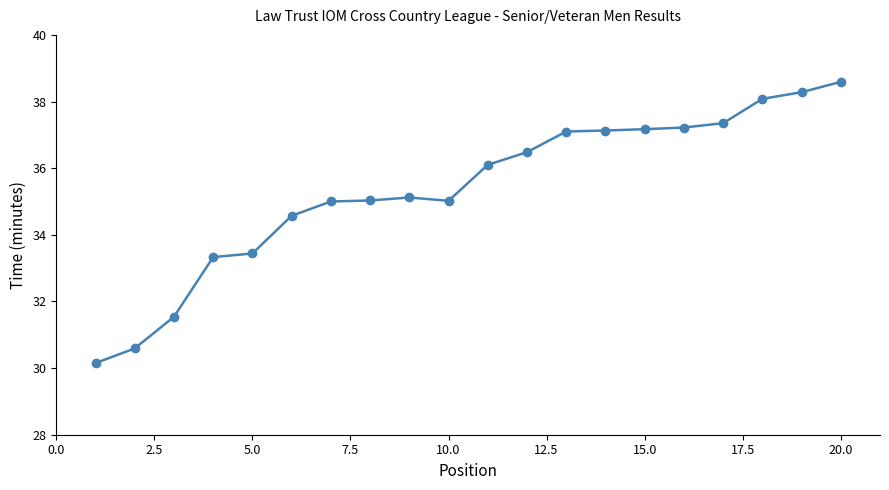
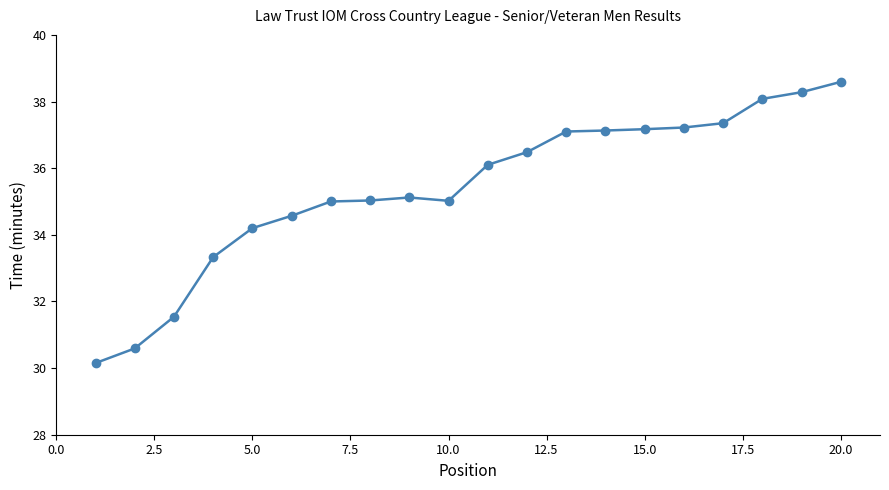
5.0: 33.4 -> 34.2
